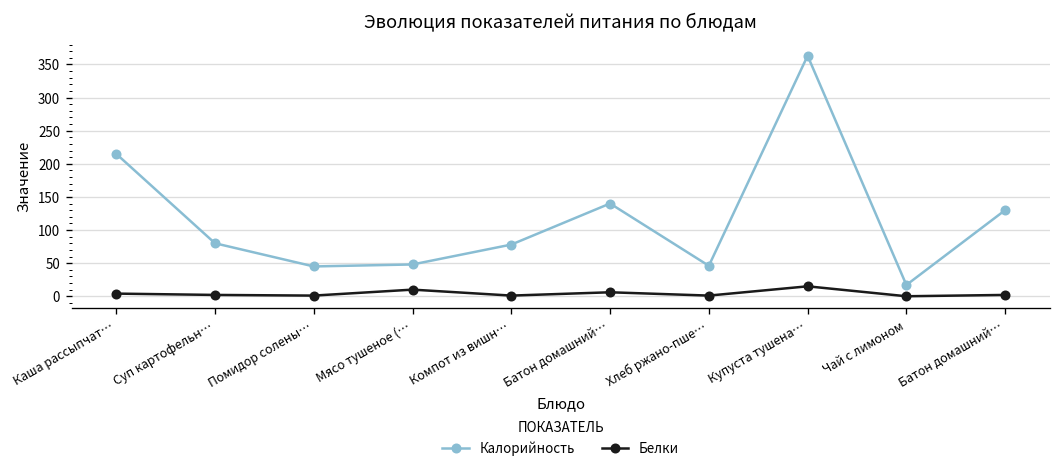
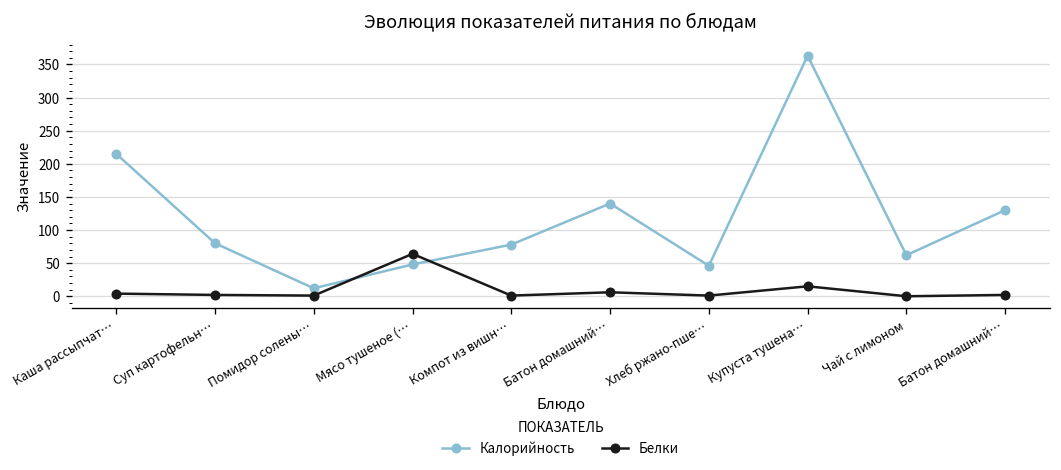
Калорийность, Помидор солены…: 50 -> 10
Белки, Мясо тушеное (…: 10 -> 60
Калорийность, Чай с лимоном: 20 -> 60
